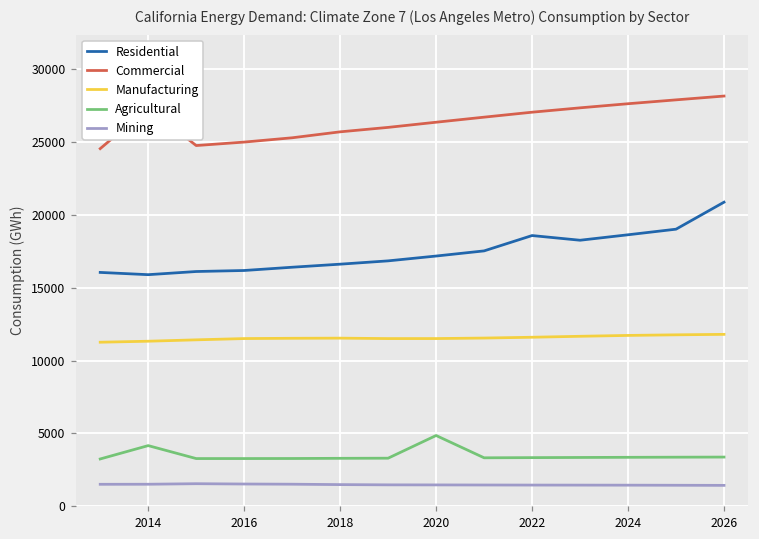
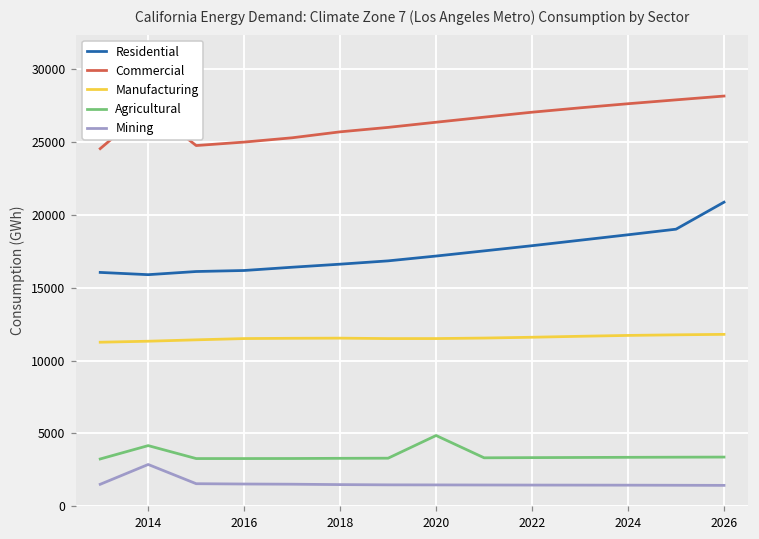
Mining, 2014: 1500 -> 2900
Residential, 2022: 18600 -> 17900
